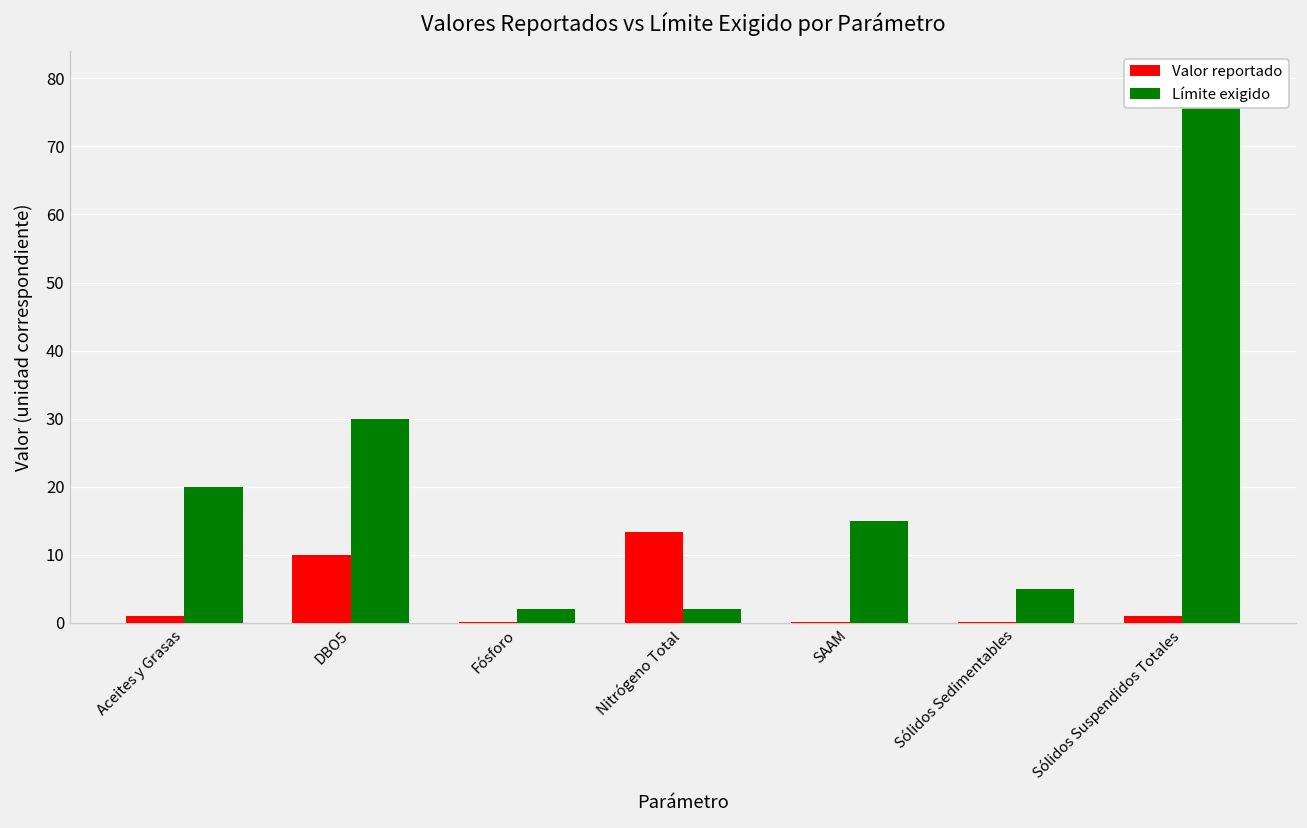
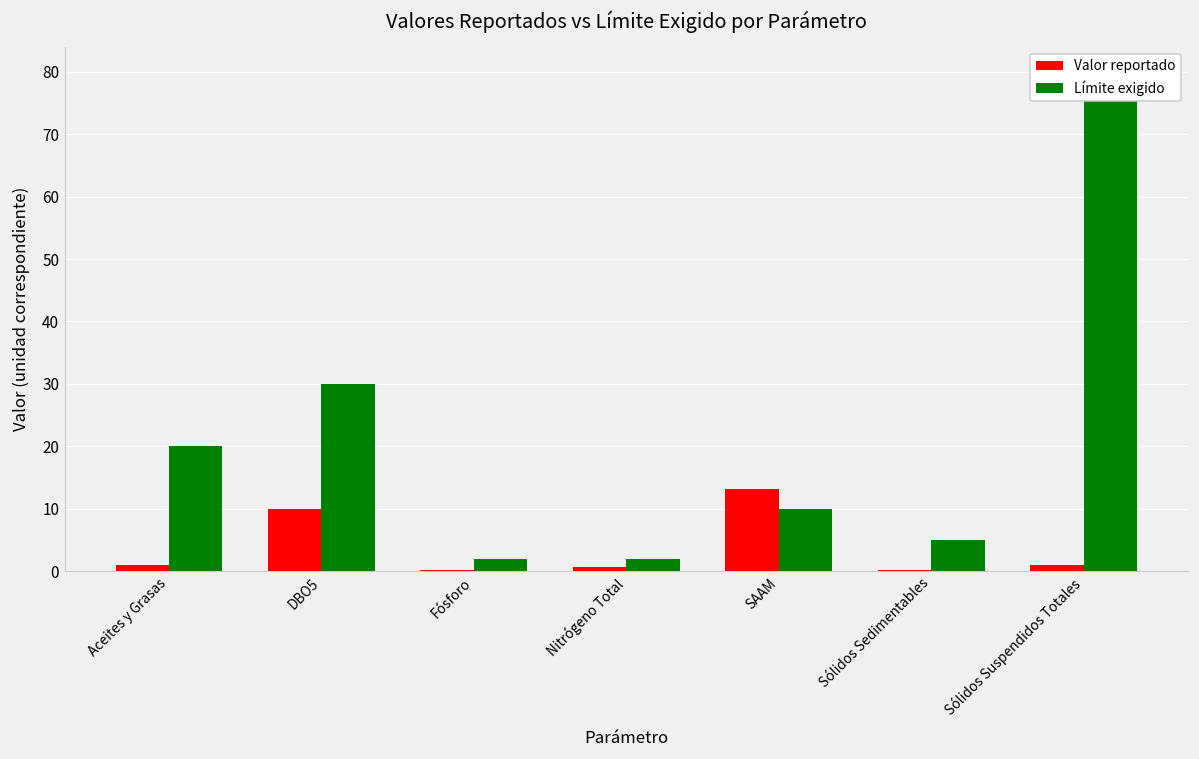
Valor reportado, Nitrógeno Total: 13 -> 1
Valor reportado, SAAM: 0 -> 13
Límite exigido, SAAM: 15 -> 10
